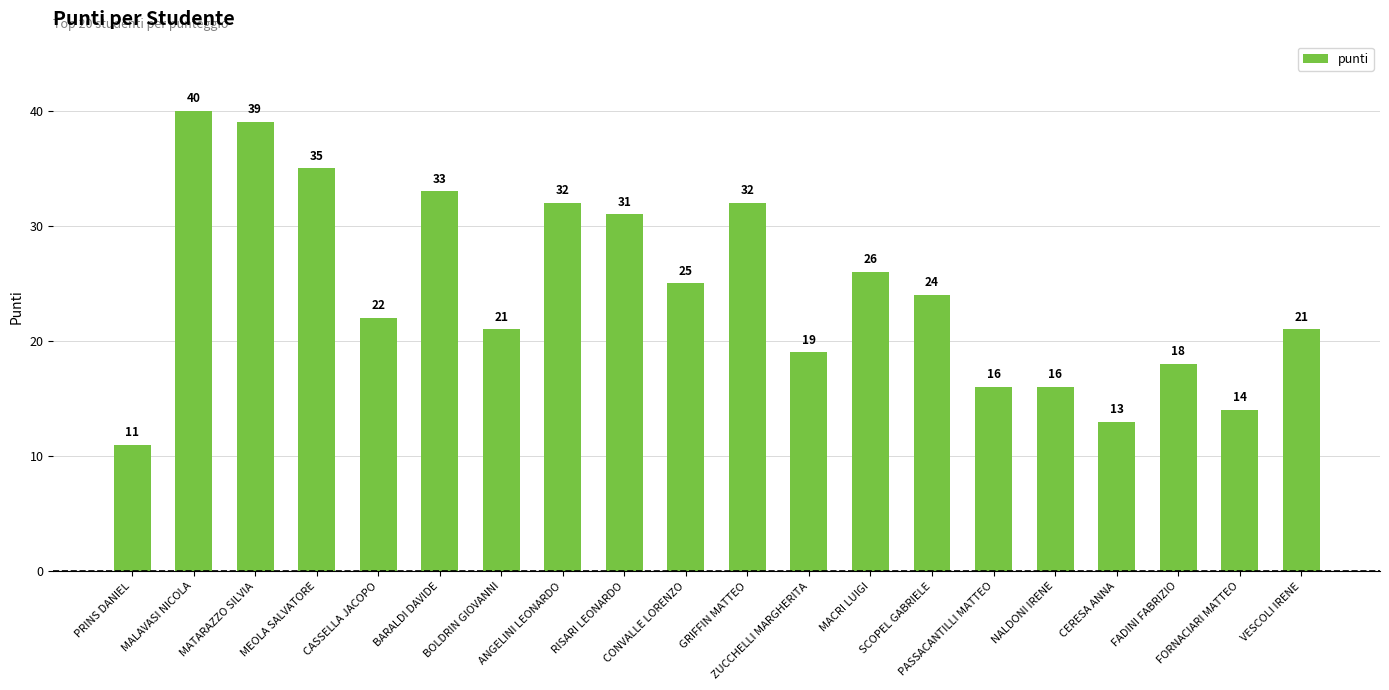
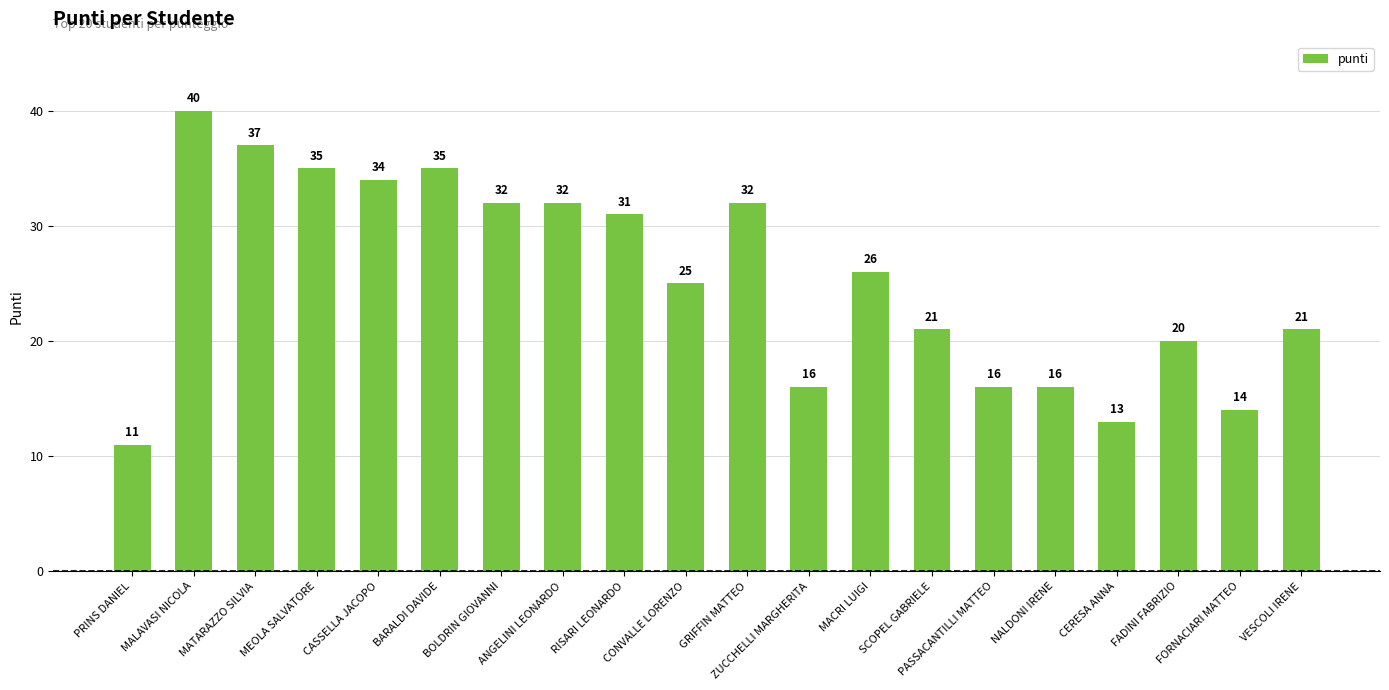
MATARAZZO SILVIA: 39 -> 37
CASSELLA JACOPO: 22 -> 34
BARALDI DAVIDE: 33 -> 35
BOLDRIN GIOVANNI: 21 -> 32
ZUCCHELLI MARGHERITA: 19 -> 16
SCOPEL GABRIELE: 24 -> 21
FADINI FABRIZIO: 18 -> 20
